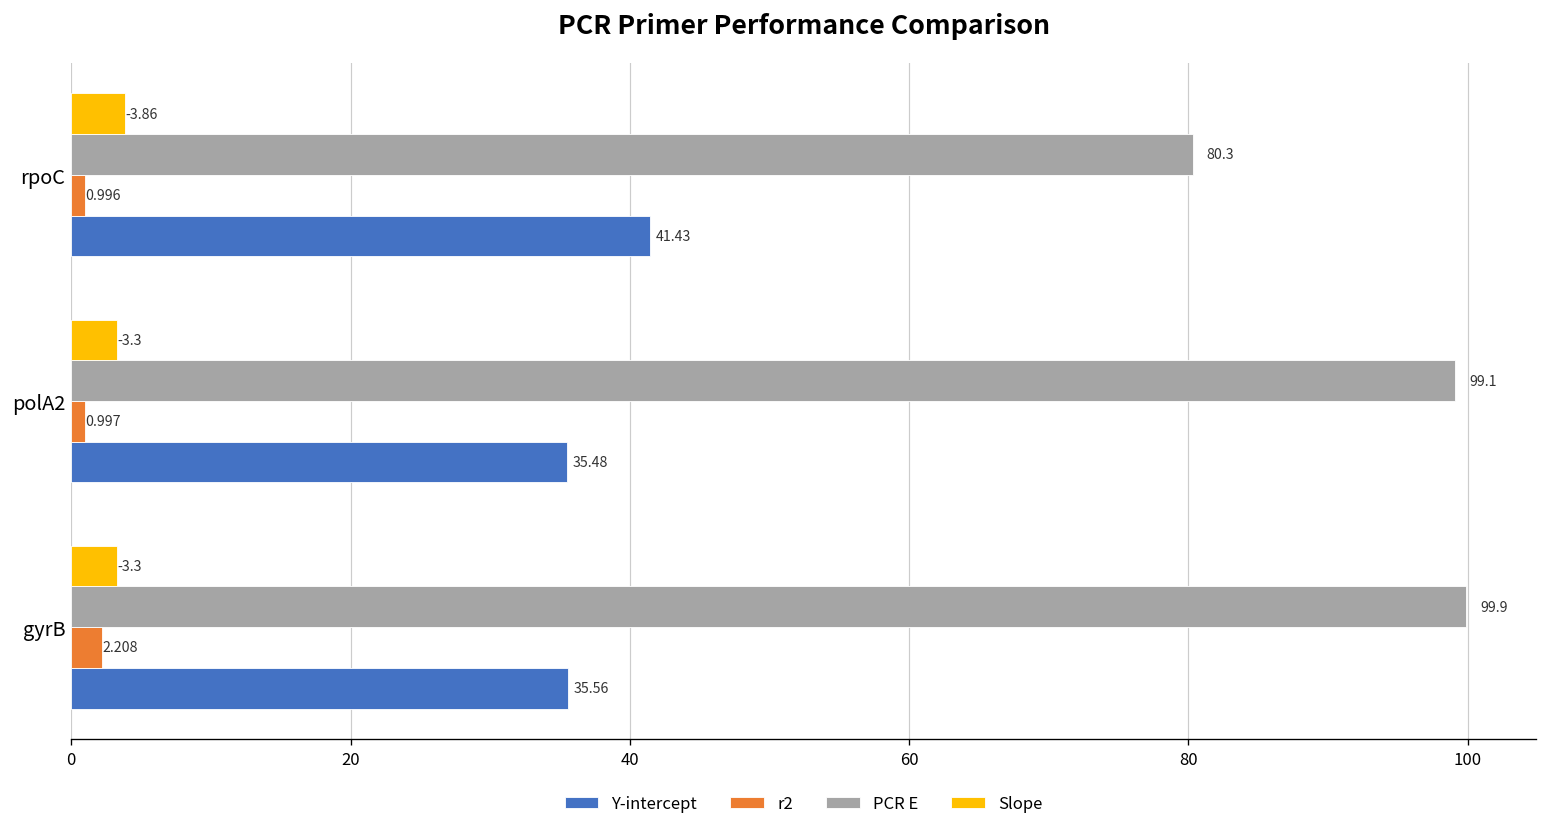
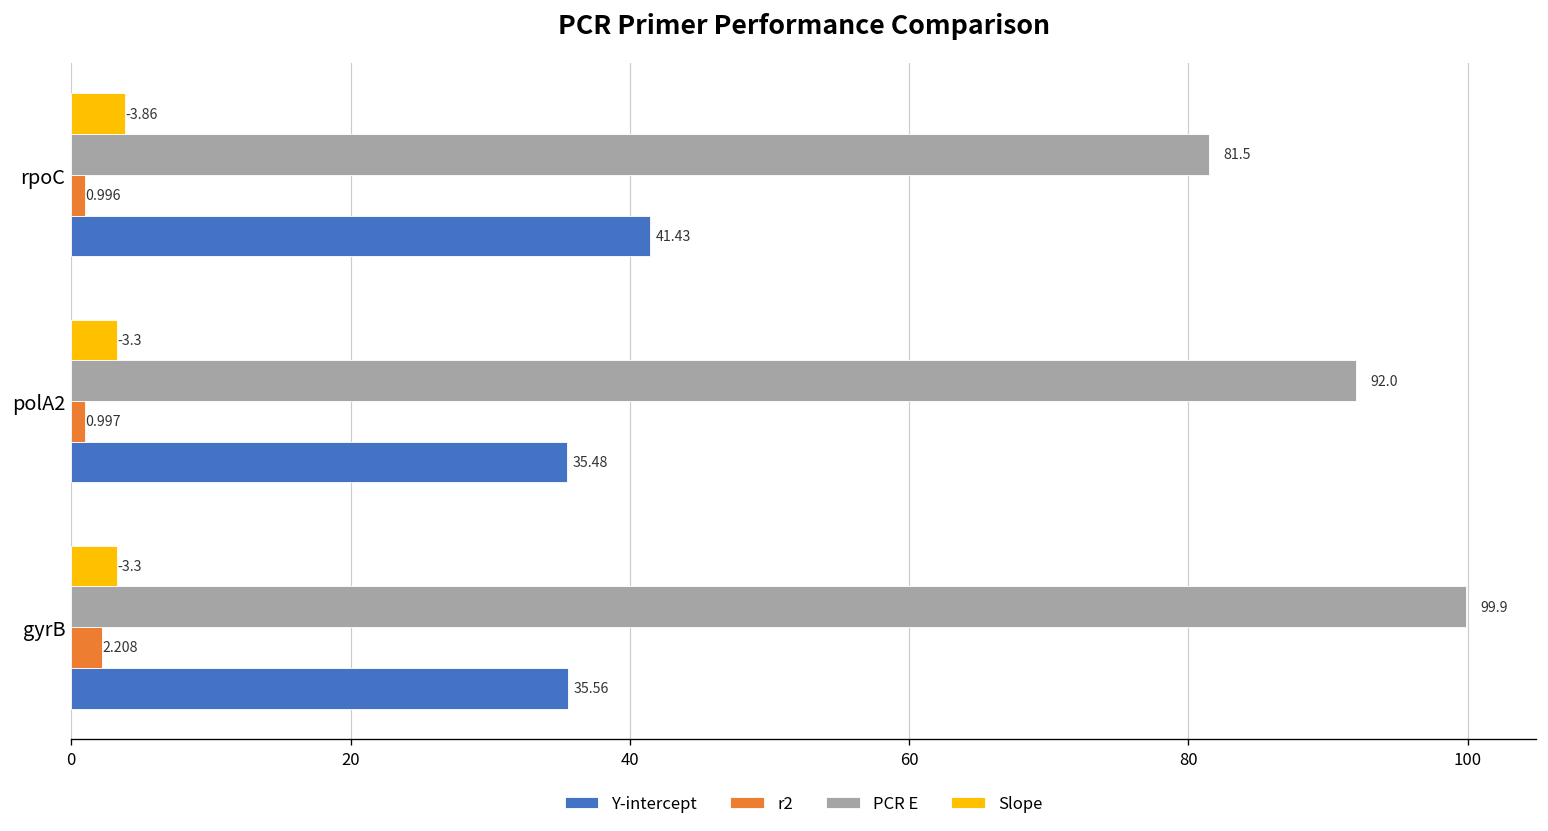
PCR E, rpoC: 80.3 -> 81.5
PCR E, polA2: 99.1 -> 92.0
